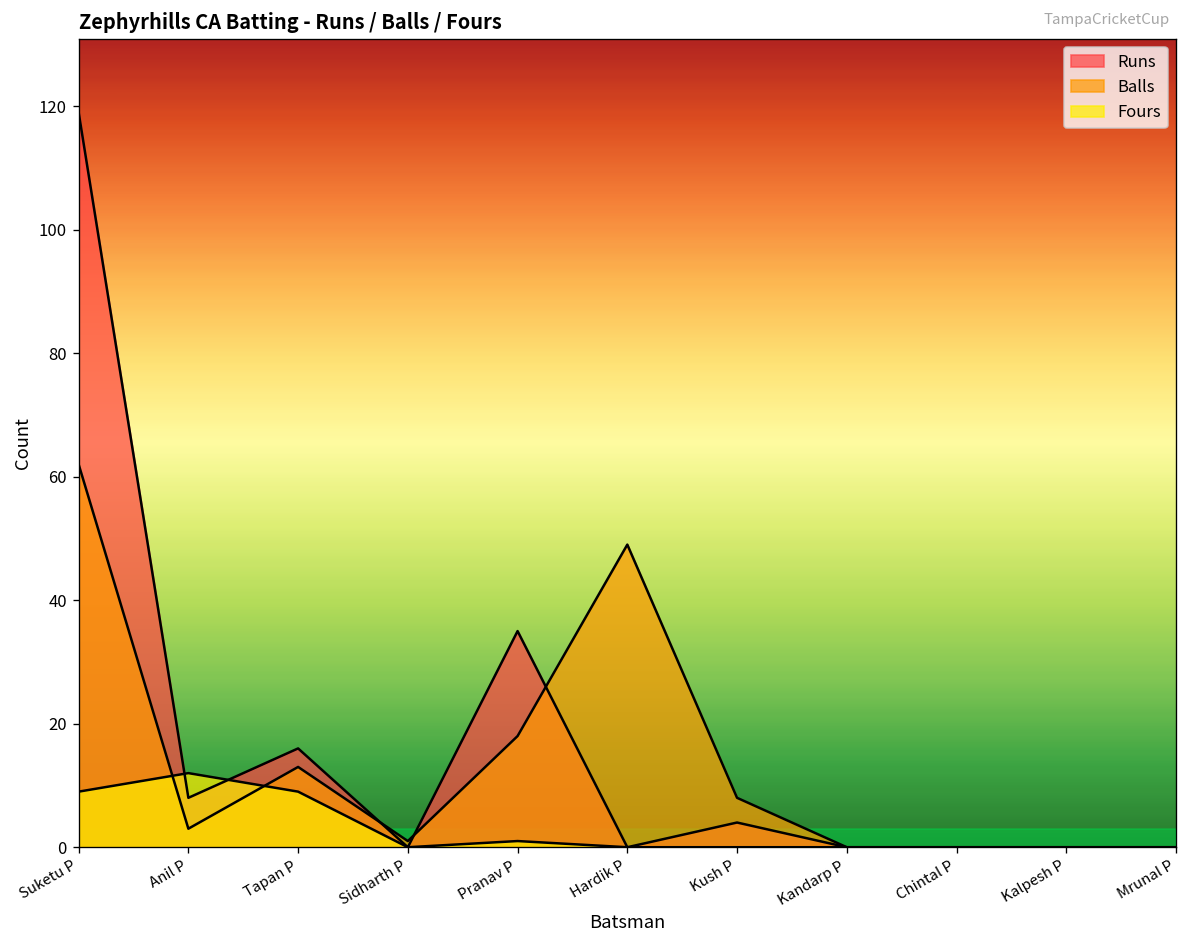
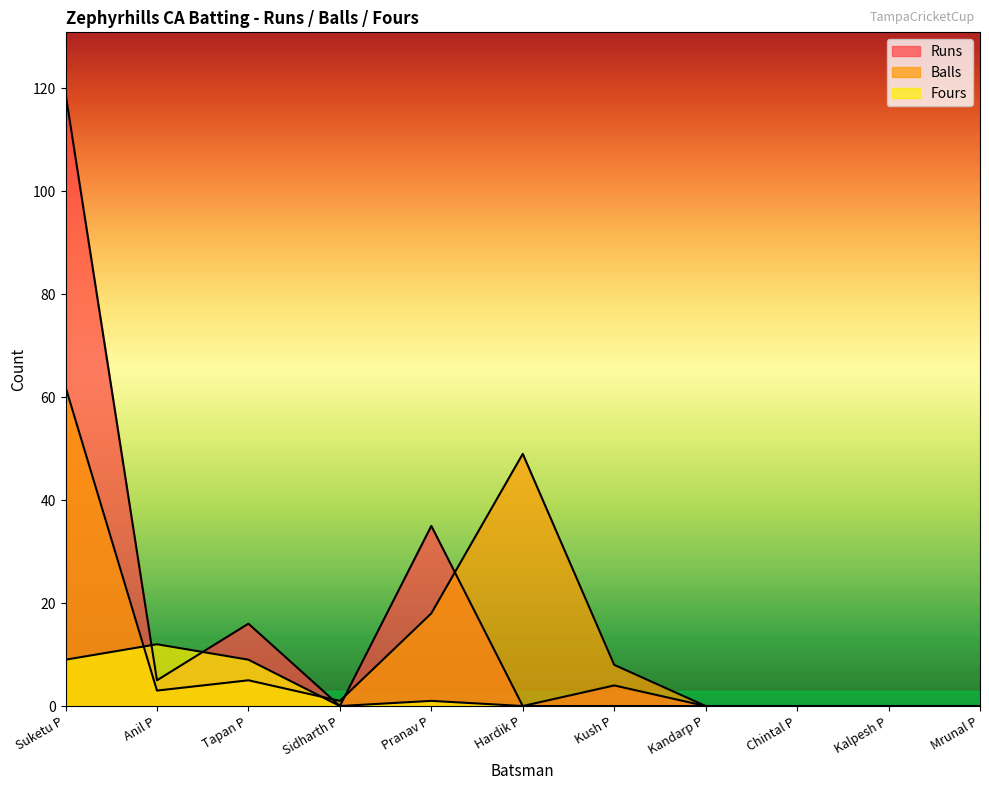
Runs, Anil P: 8 -> 5
Balls, Tapan P: 13 -> 5
